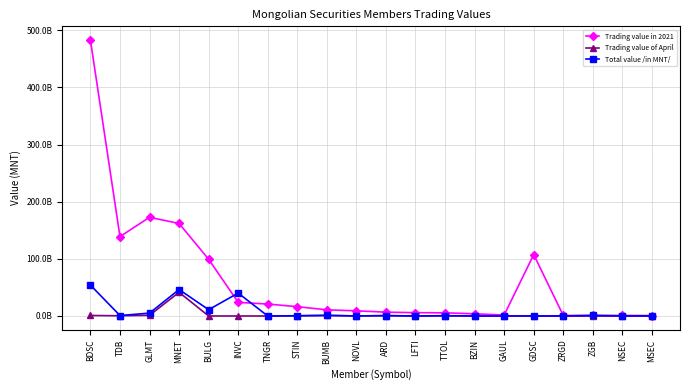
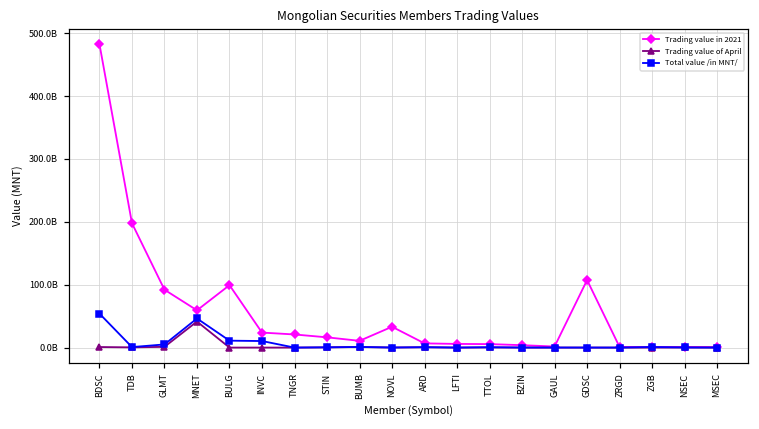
Trading value in 2021, TDB: 140000000000 -> 200000000000
Trading value in 2021, GLMT: 170000000000 -> 90000000000
Trading value in 2021, MNET: 160000000000 -> 60000000000
Total value /in MNT/, INVC: 40000000000 -> 10000000000
Trading value in 2021, NOVL: 10000000000 -> 30000000000
